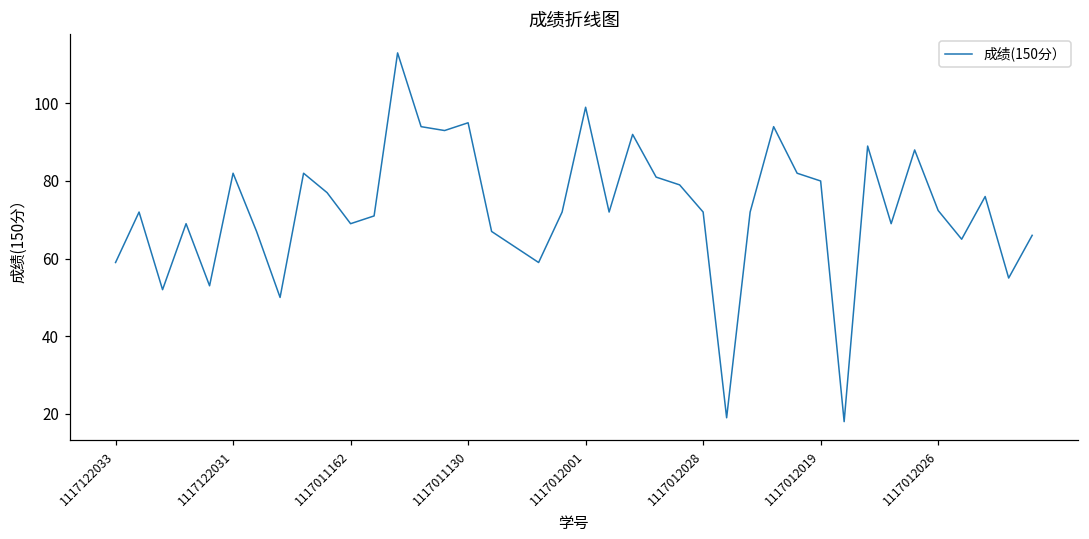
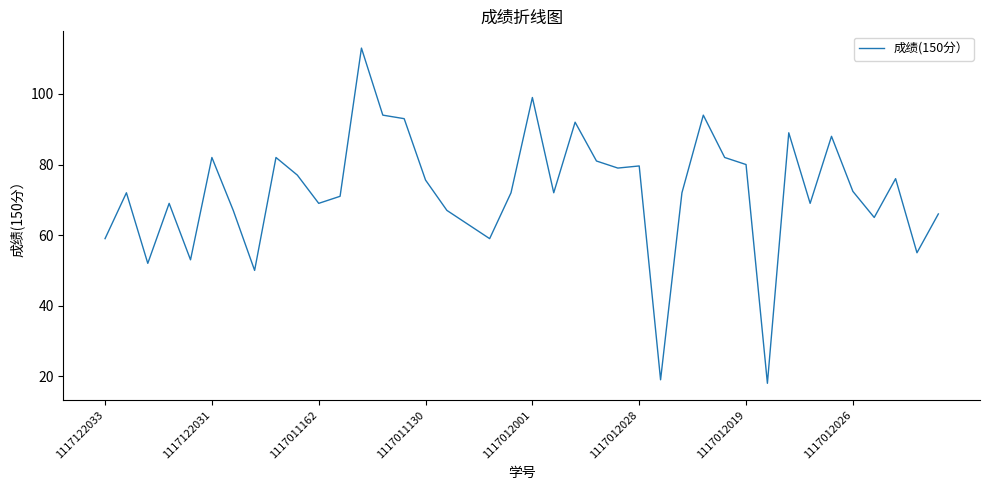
1117011130: 95 -> 76
1117012028: 72 -> 80
